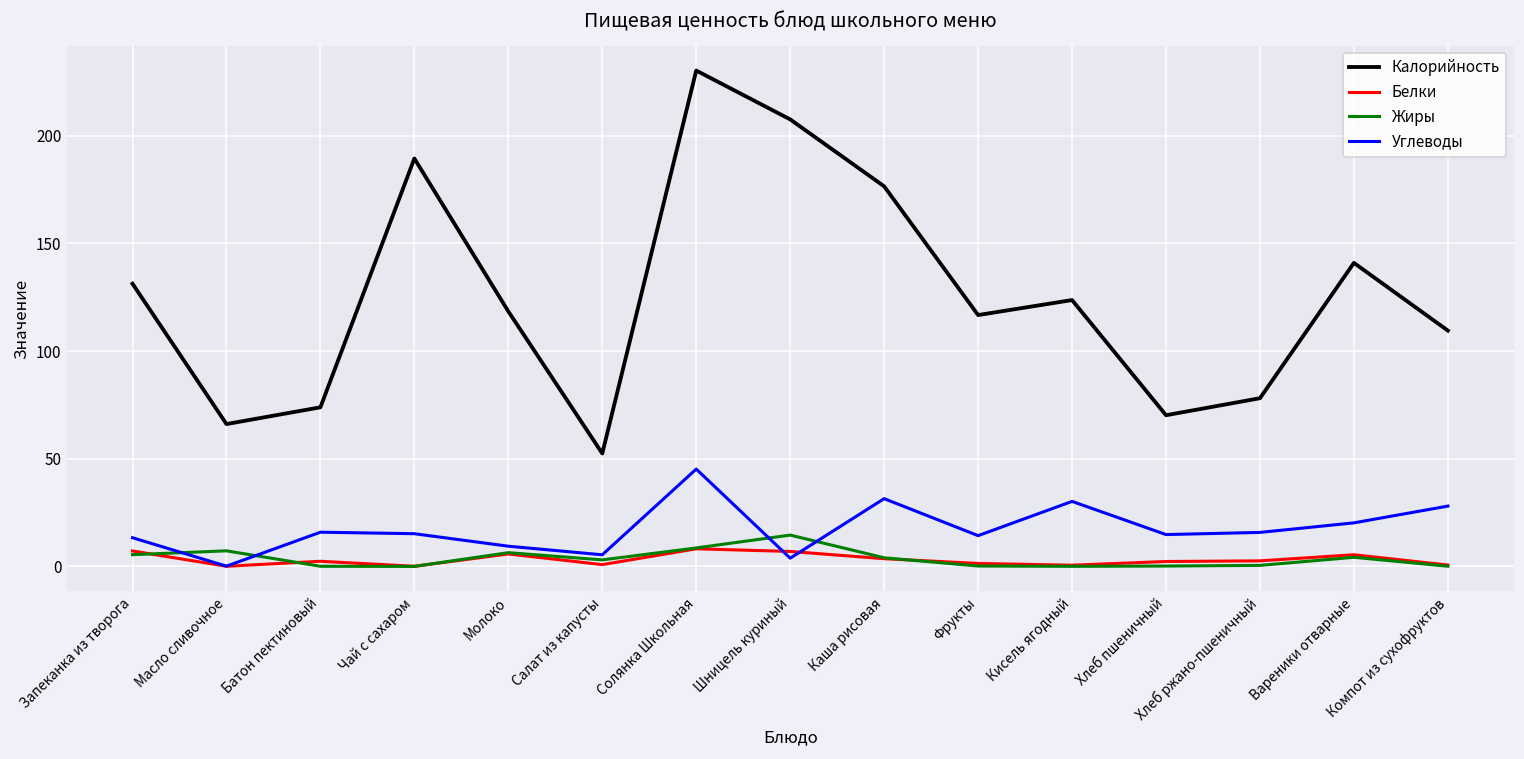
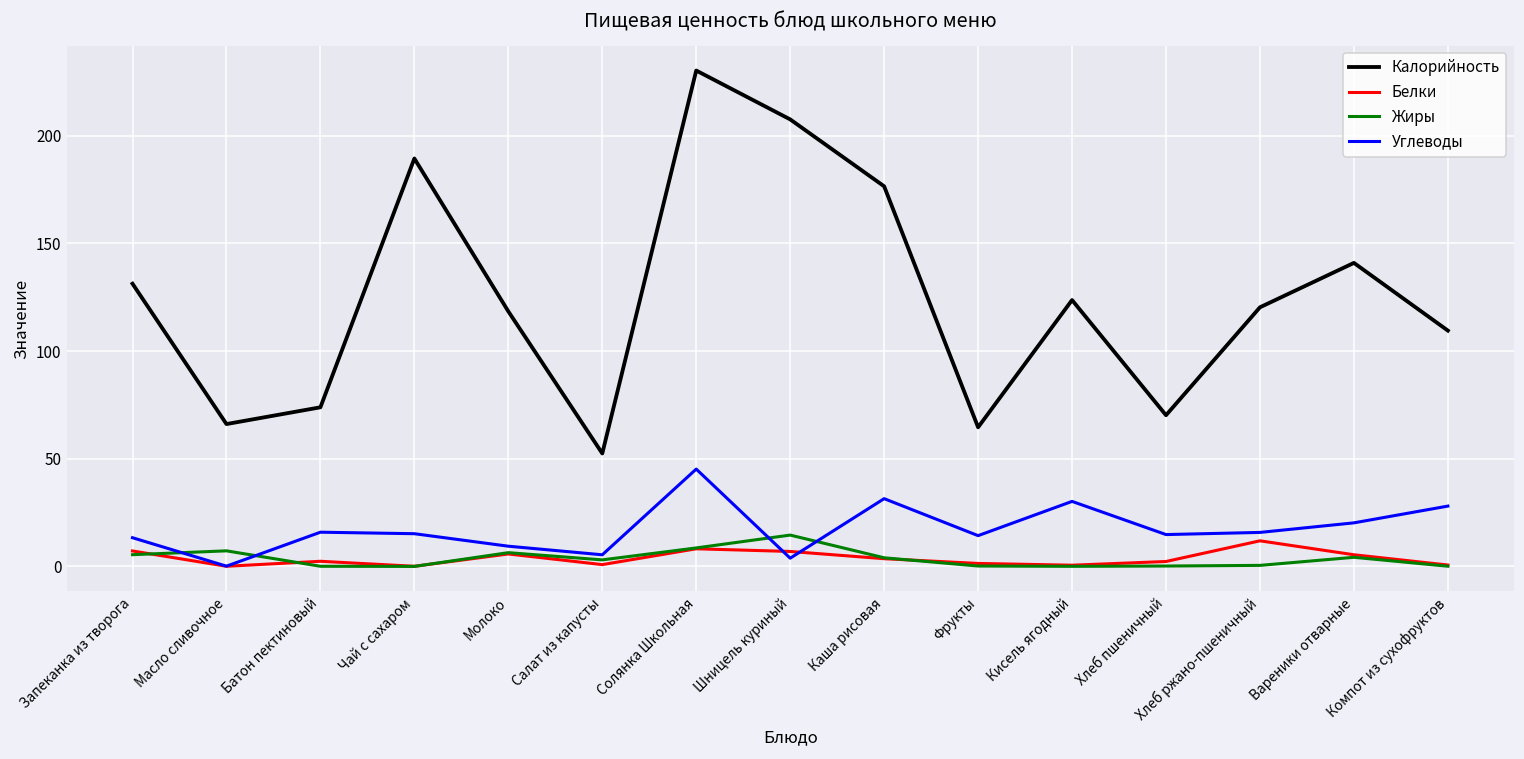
Калорийность, Фрукты: 117 -> 65
Калорийность, Хлеб ржано-пшеничный: 78 -> 120
Белки, Хлеб ржано-пшеничный: 3 -> 12
